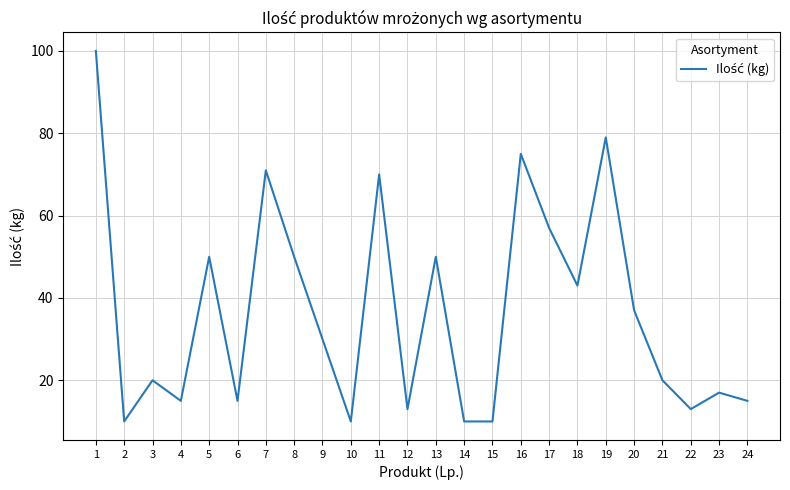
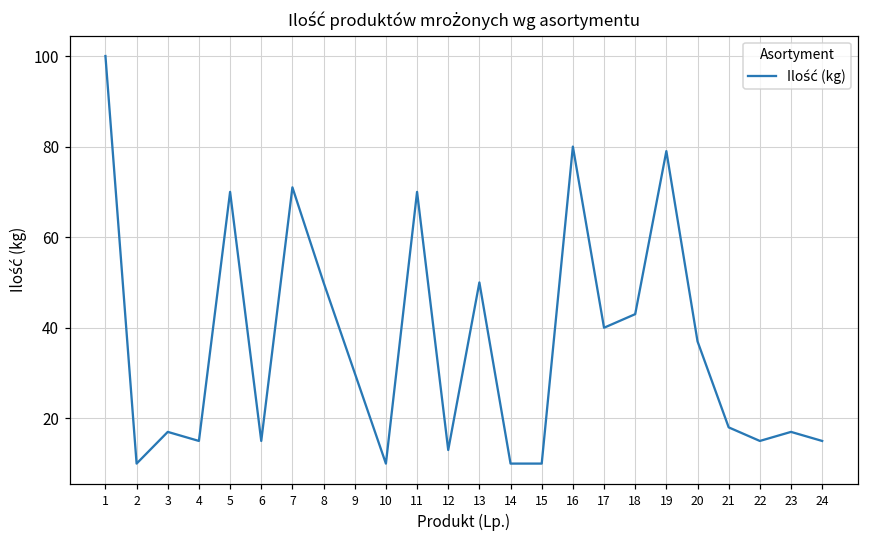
3: 20 -> 17
5: 50 -> 70
16: 75 -> 80
17: 57 -> 40
21: 20 -> 18
22: 13 -> 15
